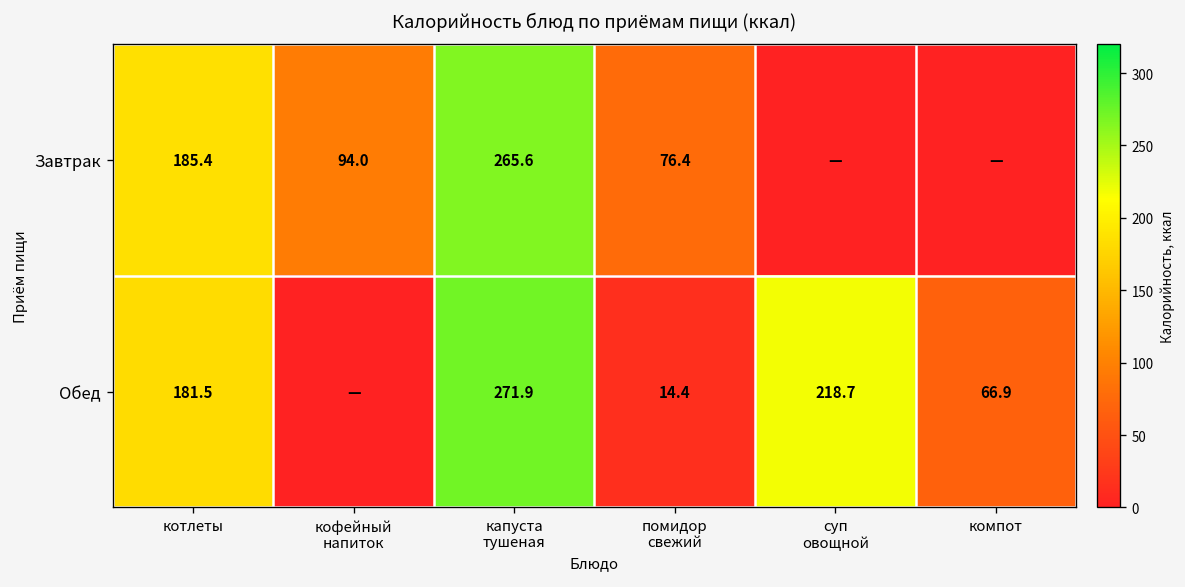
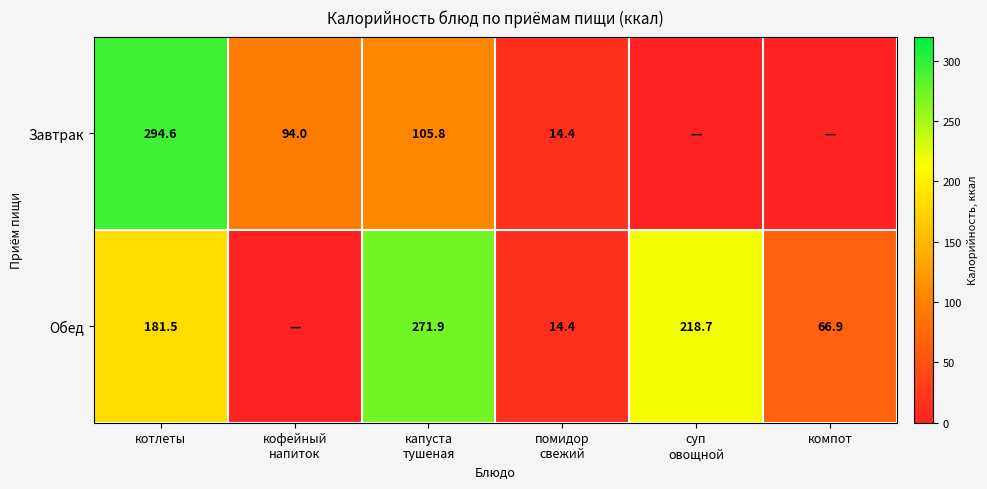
Завтрак, котлеты: 185.4 -> 294.6
Завтрак, капуста тушеная: 265.6 -> 105.8
Завтрак, помидор свежий: 76.4 -> 14.4
